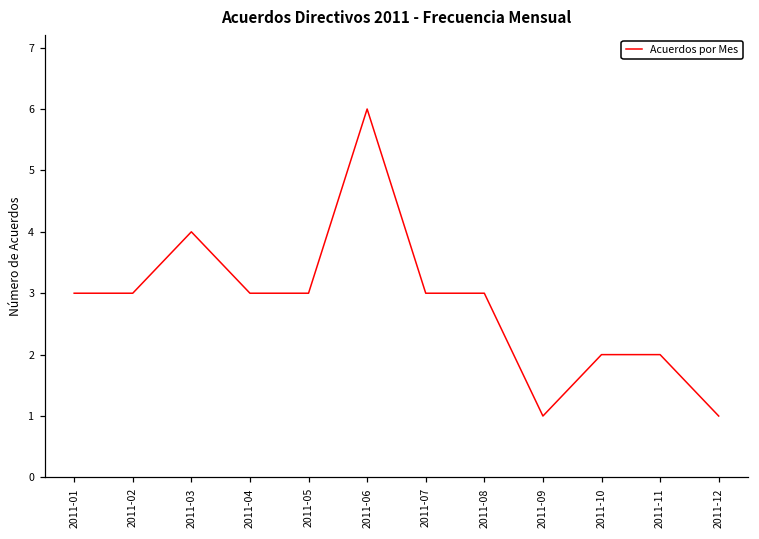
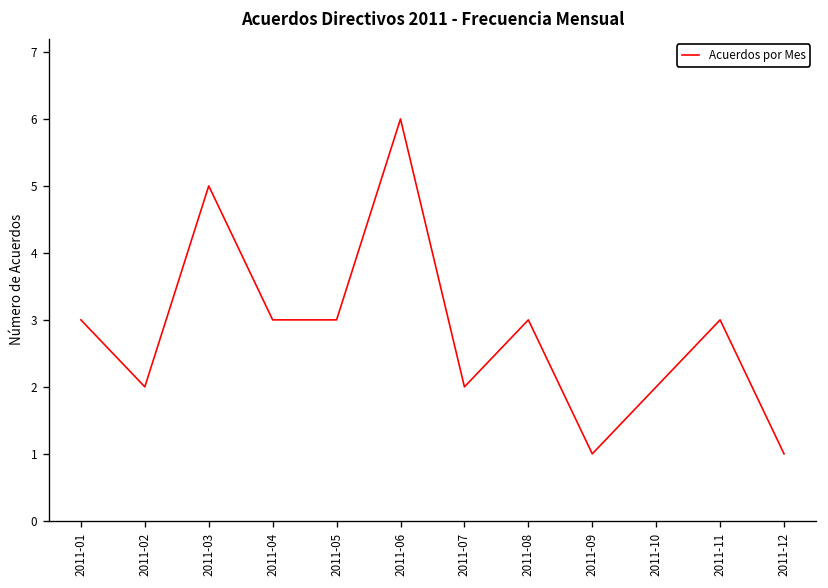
2011-02: 3 -> 2
2011-03: 4 -> 5
2011-07: 3 -> 2
2011-11: 2 -> 3
